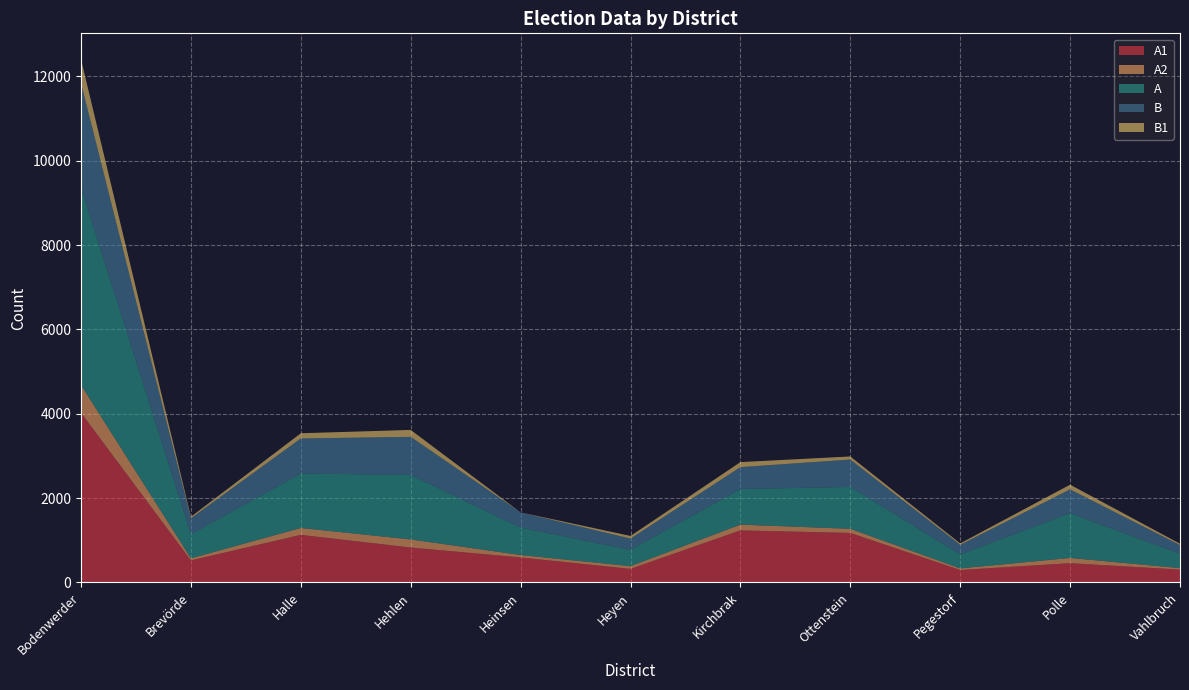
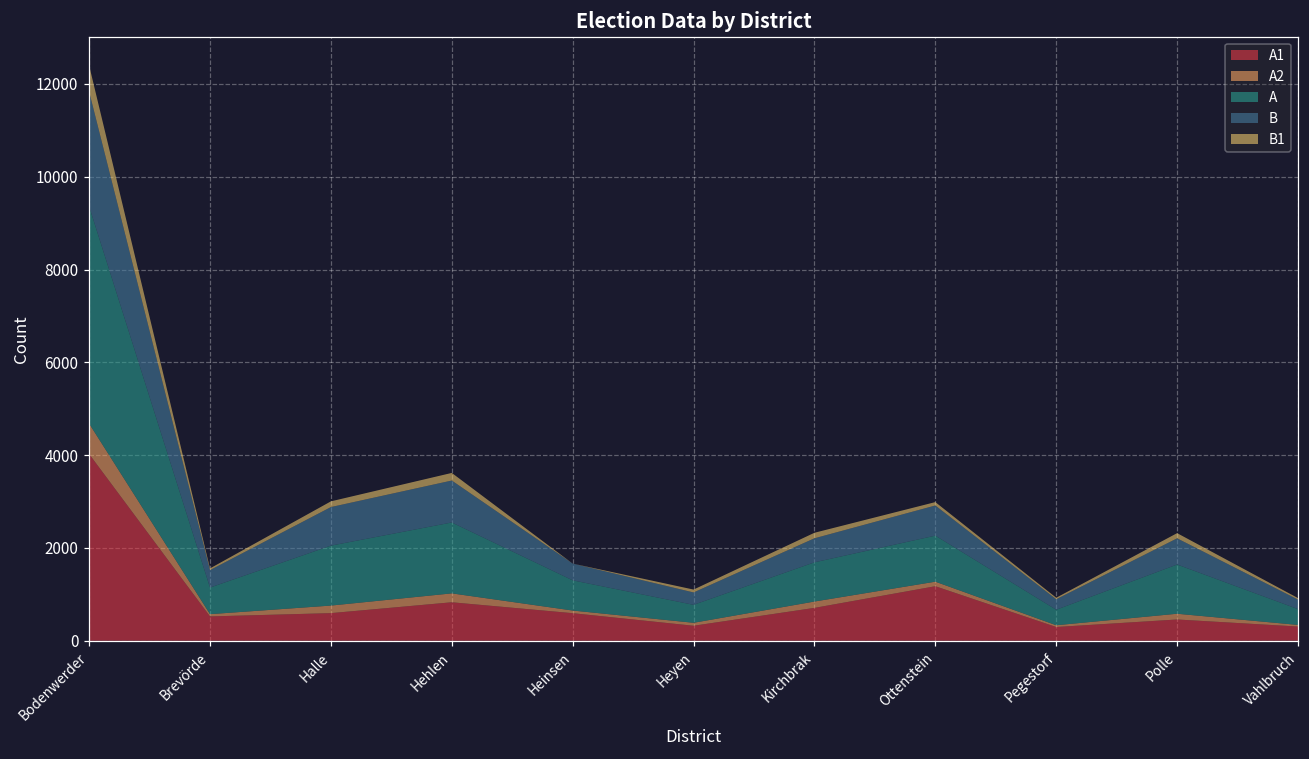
A1, Halle: 1100 -> 600
A1, Kirchbrak: 1200 -> 700
